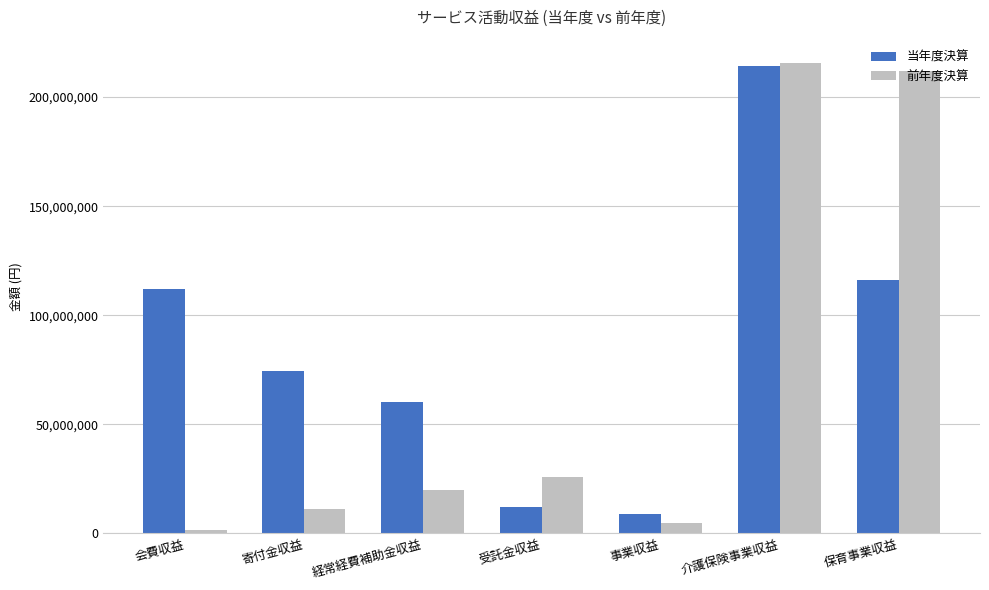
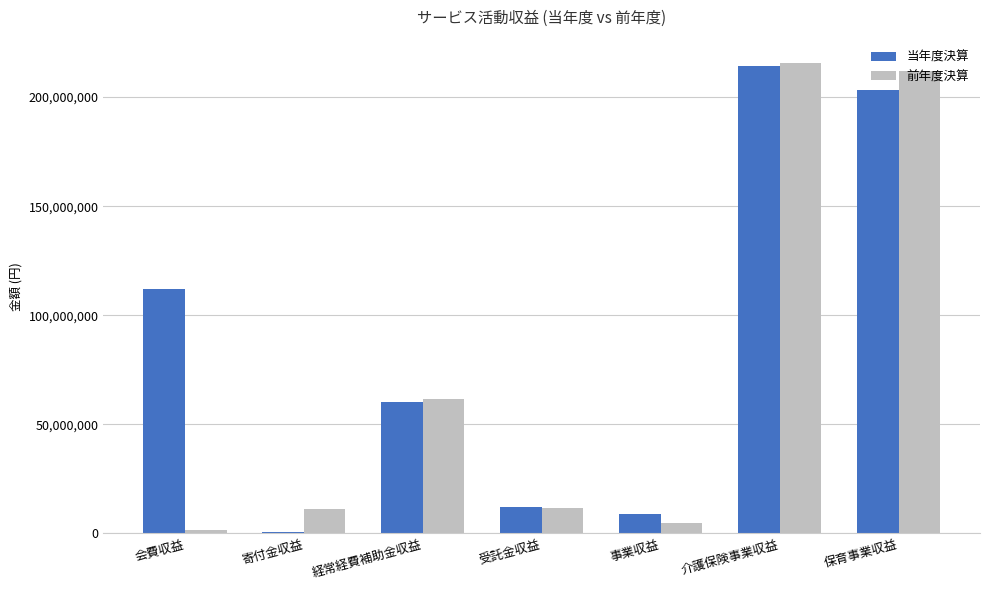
当年度決算, 寄付金収益: 74,000,000 -> 1,000,000
前年度決算, 経常経費補助金収益: 20,000,000 -> 62,000,000
前年度決算, 受託金収益: 26,000,000 -> 12,000,000
当年度決算, 保育事業収益: 116,000,000 -> 203,000,000
